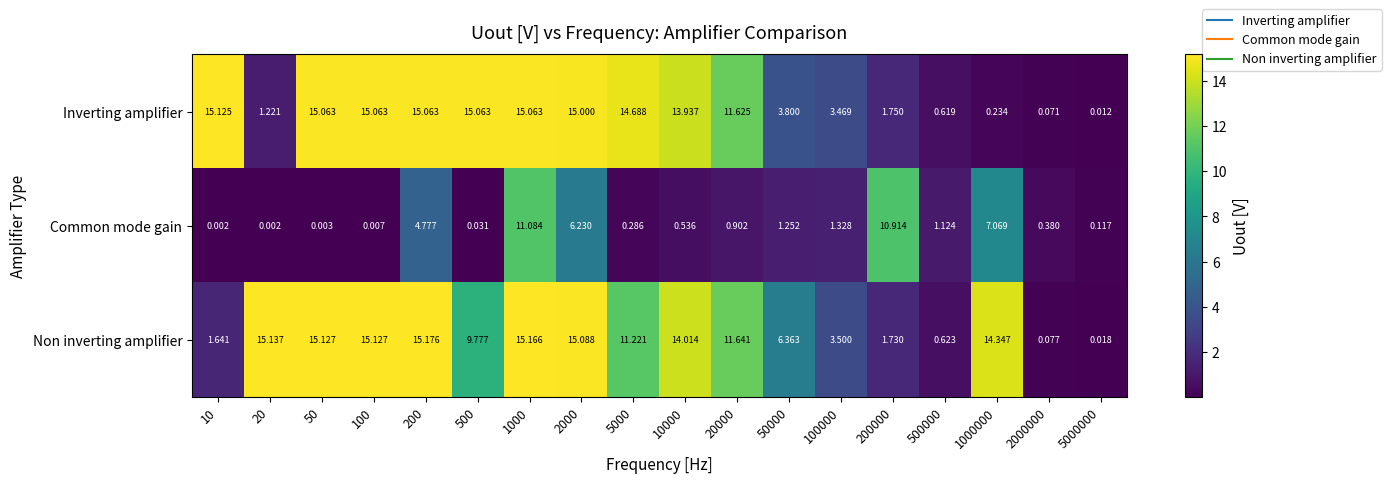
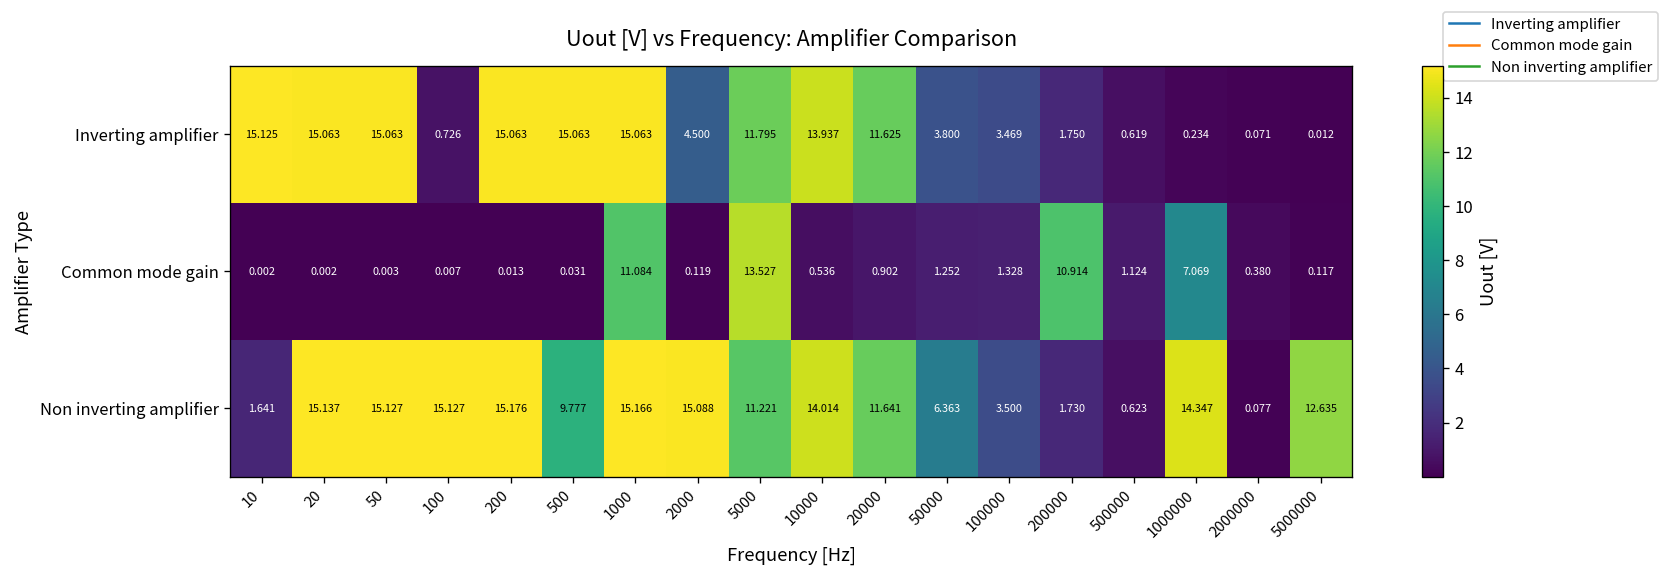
Inverting amplifier, 20: 1.221 -> 15.063
Inverting amplifier, 100: 15.063 -> 0.726
Inverting amplifier, 2000: 15.000 -> 4.500
Inverting amplifier, 5000: 14.688 -> 11.795
Common mode gain, 200: 4.777 -> 0.013
Common mode gain, 2000: 6.230 -> 0.119
Common mode gain, 5000: 0.286 -> 13.527
Non inverting amplifier, 5000000: 0.018 -> 12.635
